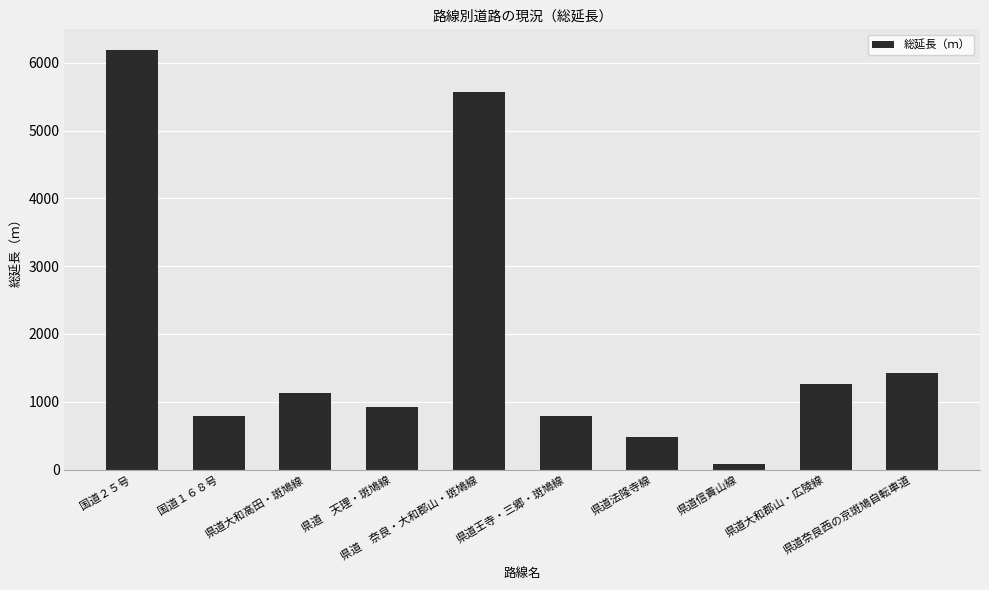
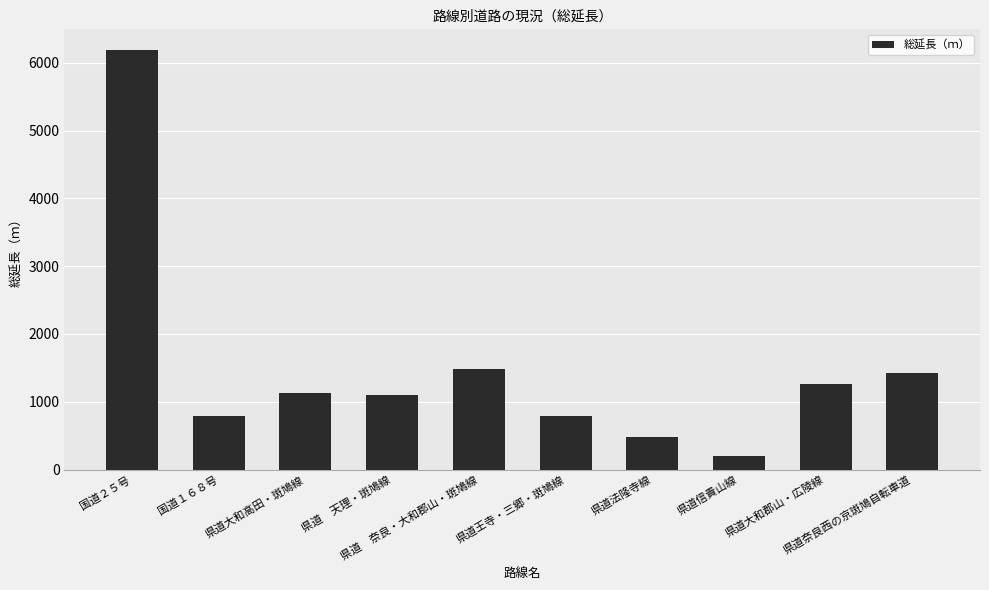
県道 天理・斑鳩線: 900 -> 1100
県道 奈良・大和郡山・斑鳩線: 5600 -> 1500
県道信貴山線: 100 -> 200
